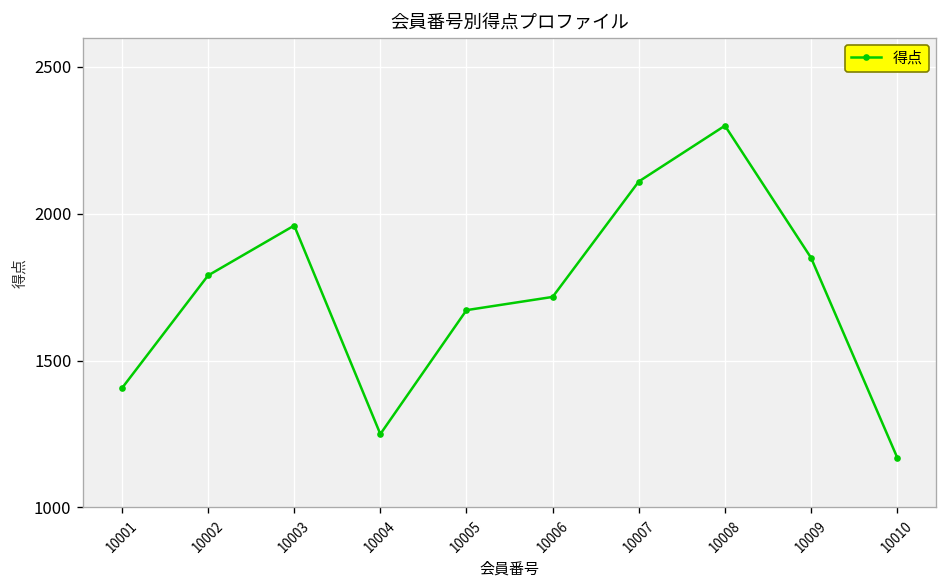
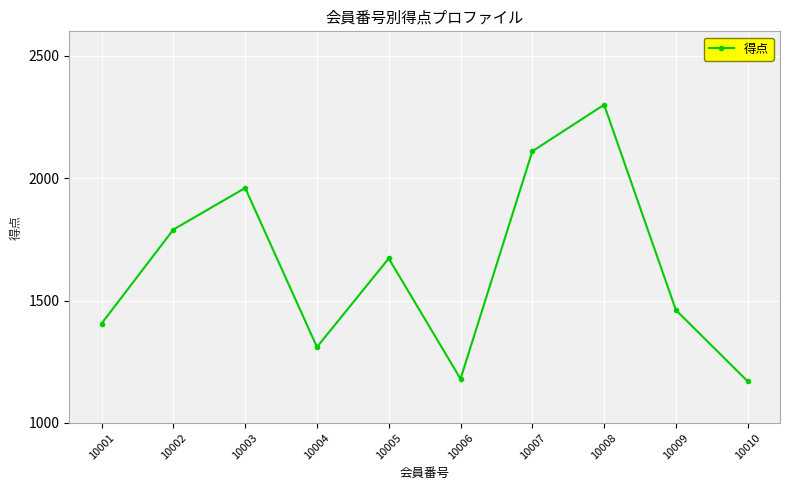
10004: 1250 -> 1310
10006: 1720 -> 1180
10009: 1850 -> 1460
